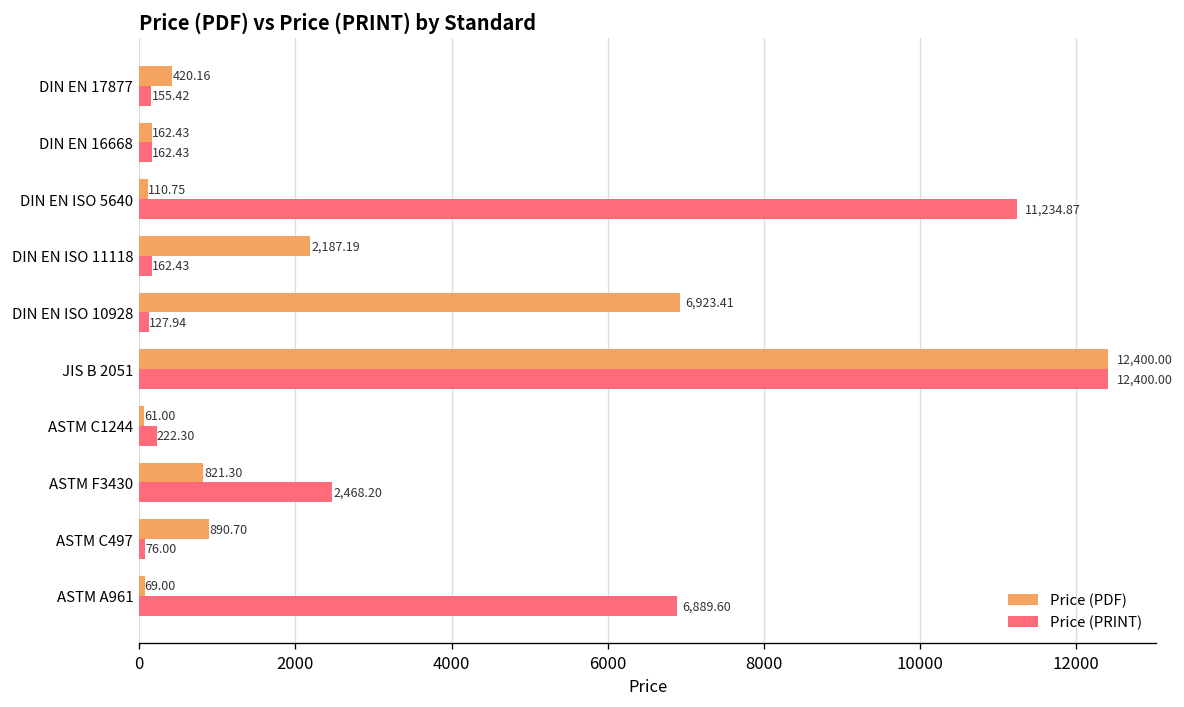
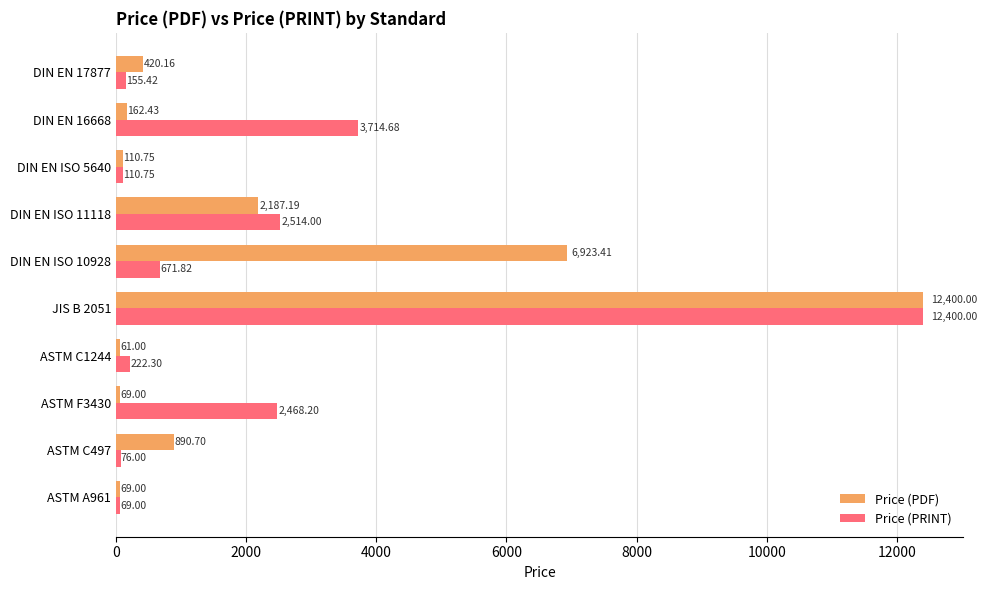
Price (PRINT), DIN EN 16668: 162.43 -> 3,714.68
Price (PRINT), DIN EN ISO 5640: 11,234.87 -> 110.75
Price (PRINT), DIN EN ISO 11118: 162.43 -> 2,514.00
Price (PRINT), DIN EN ISO 10928: 127.94 -> 671.82
Price (PDF), ASTM F3430: 821.30 -> 69.00
Price (PRINT), ASTM A961: 6,889.60 -> 69.00
